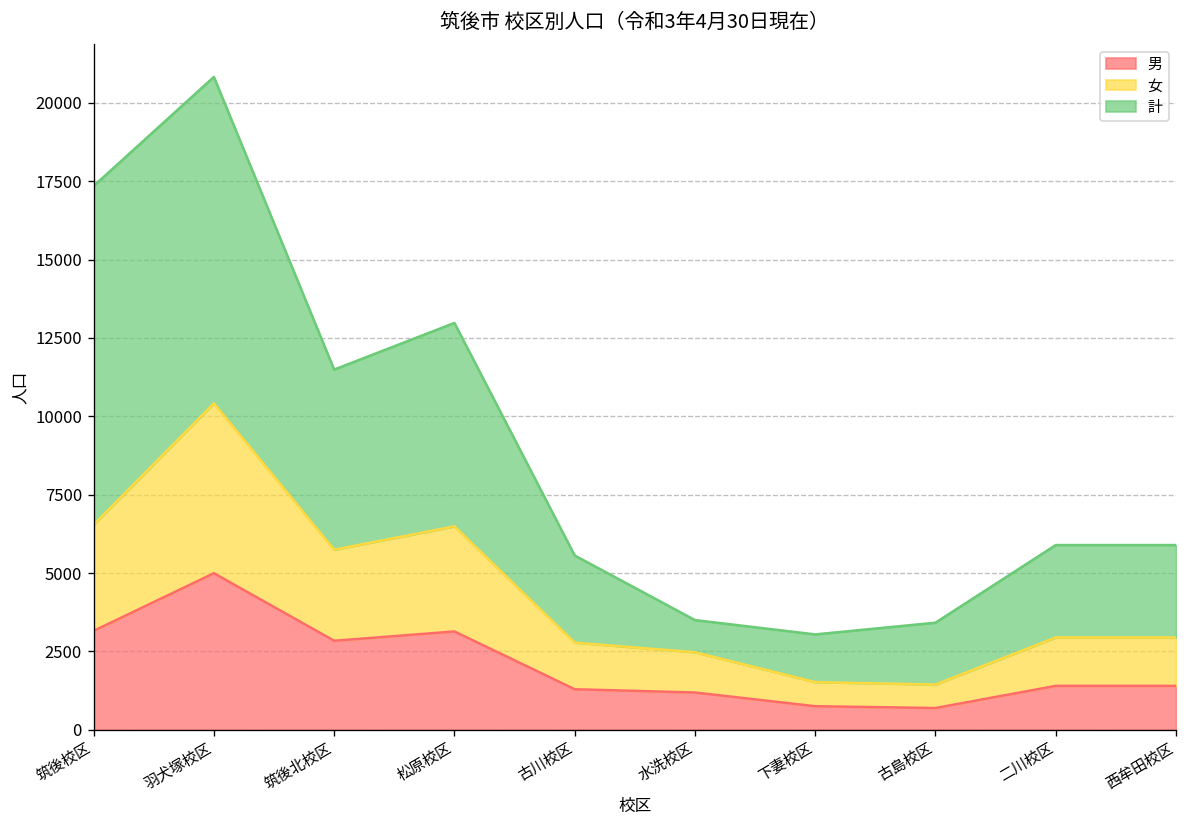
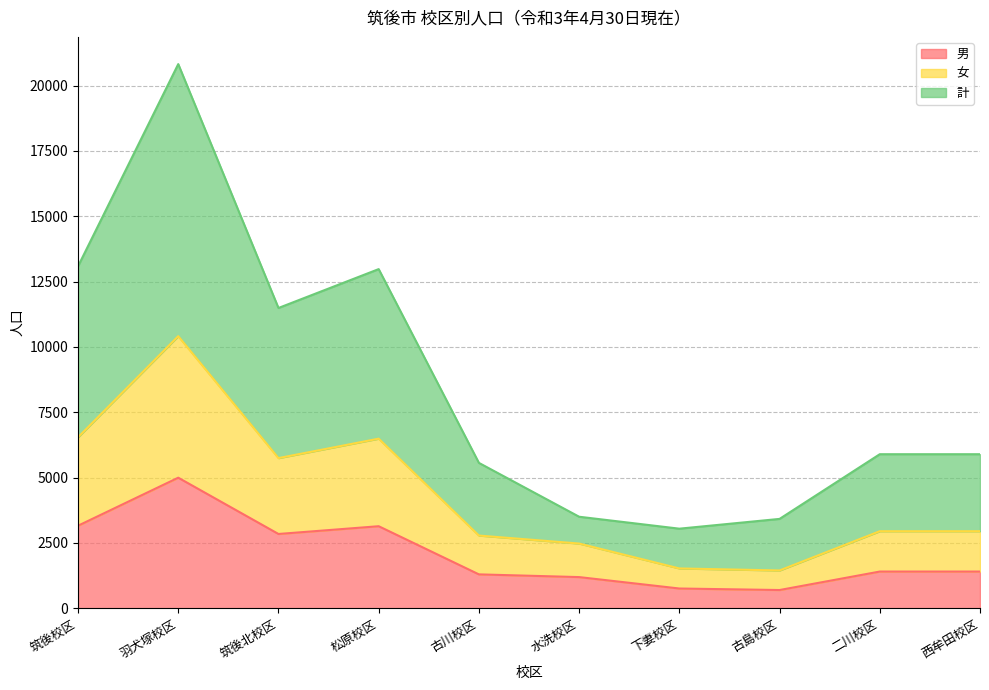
計, 筑後校区: 10800 -> 6500
